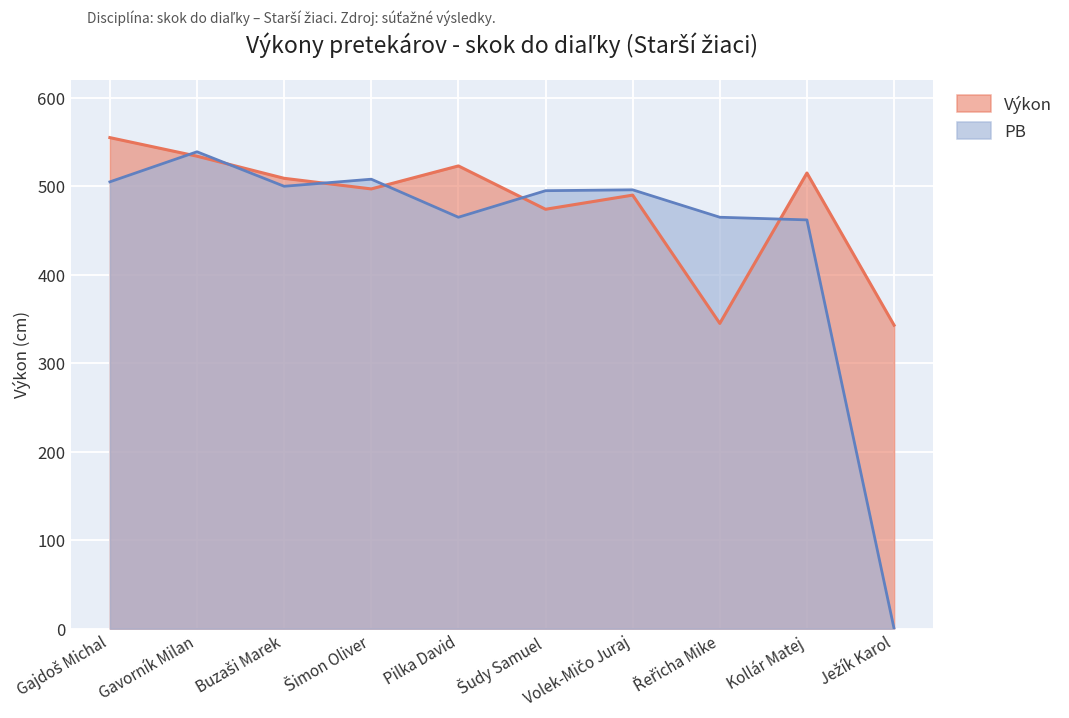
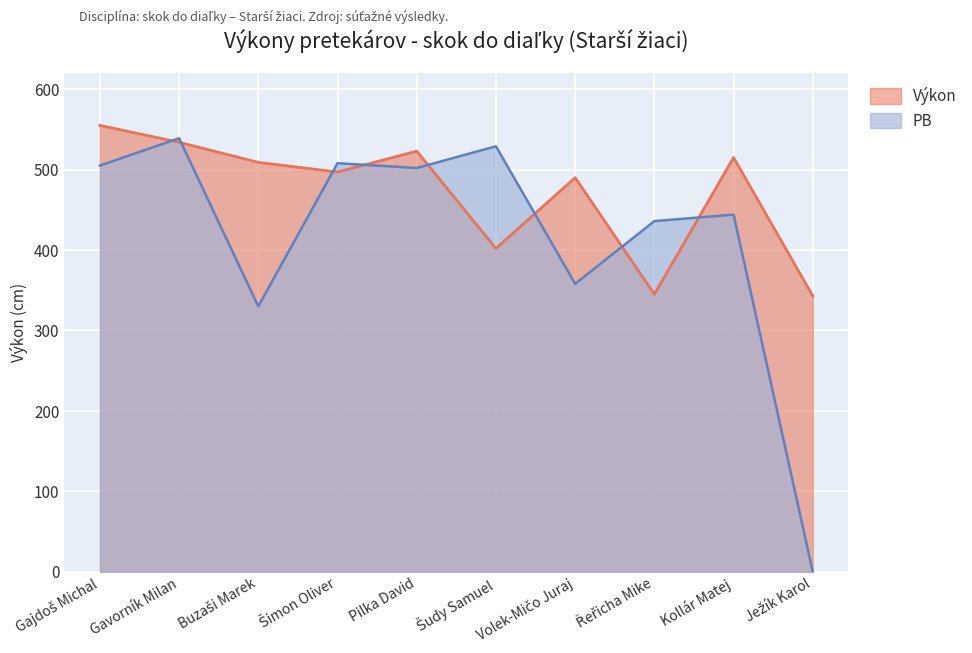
PB, Buzaši Marek: 500 -> 330
PB, Pilka David: 470 -> 500
Výkon, Šudy Samuel: 470 -> 400
PB, Šudy Samuel: 500 -> 530
PB, Volek-Mičo Juraj: 500 -> 360
PB, Řeřicha Mike: 470 -> 440
PB, Kollár Matej: 460 -> 440
